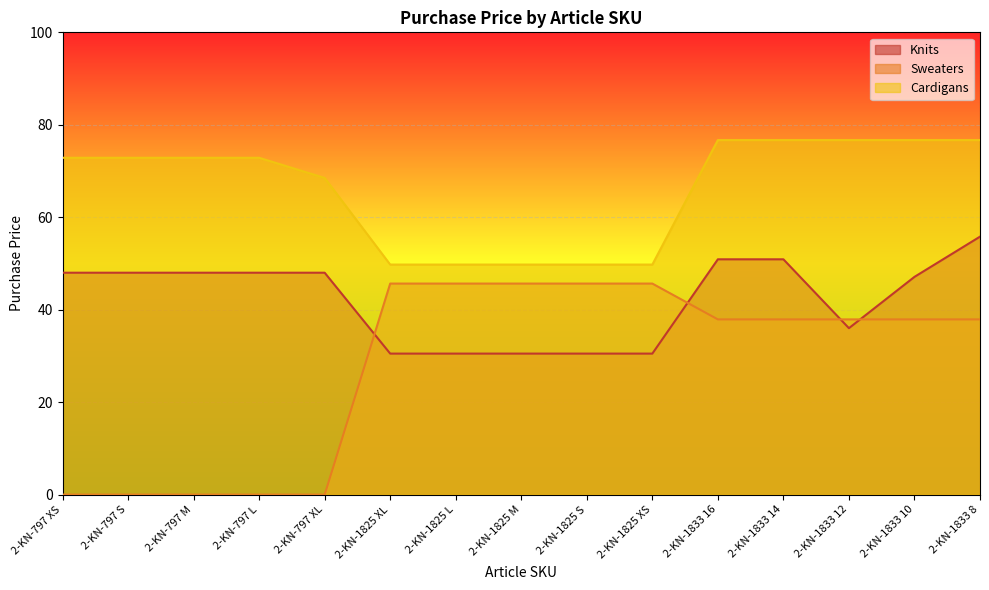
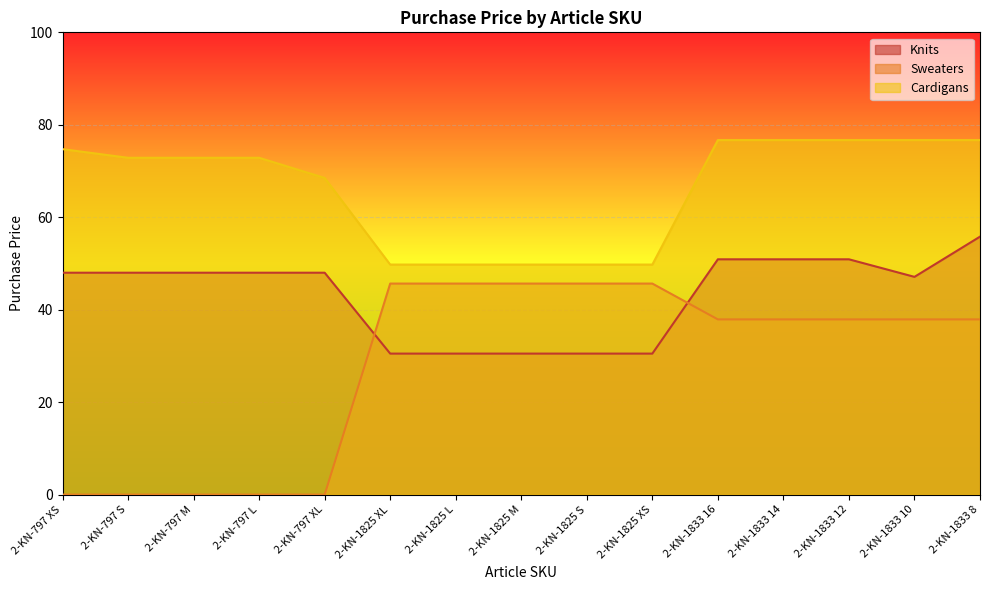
Cardigans, 2-KN-797 XS: 73 -> 75
Knits, 2-KN-1833 12: 36 -> 51
